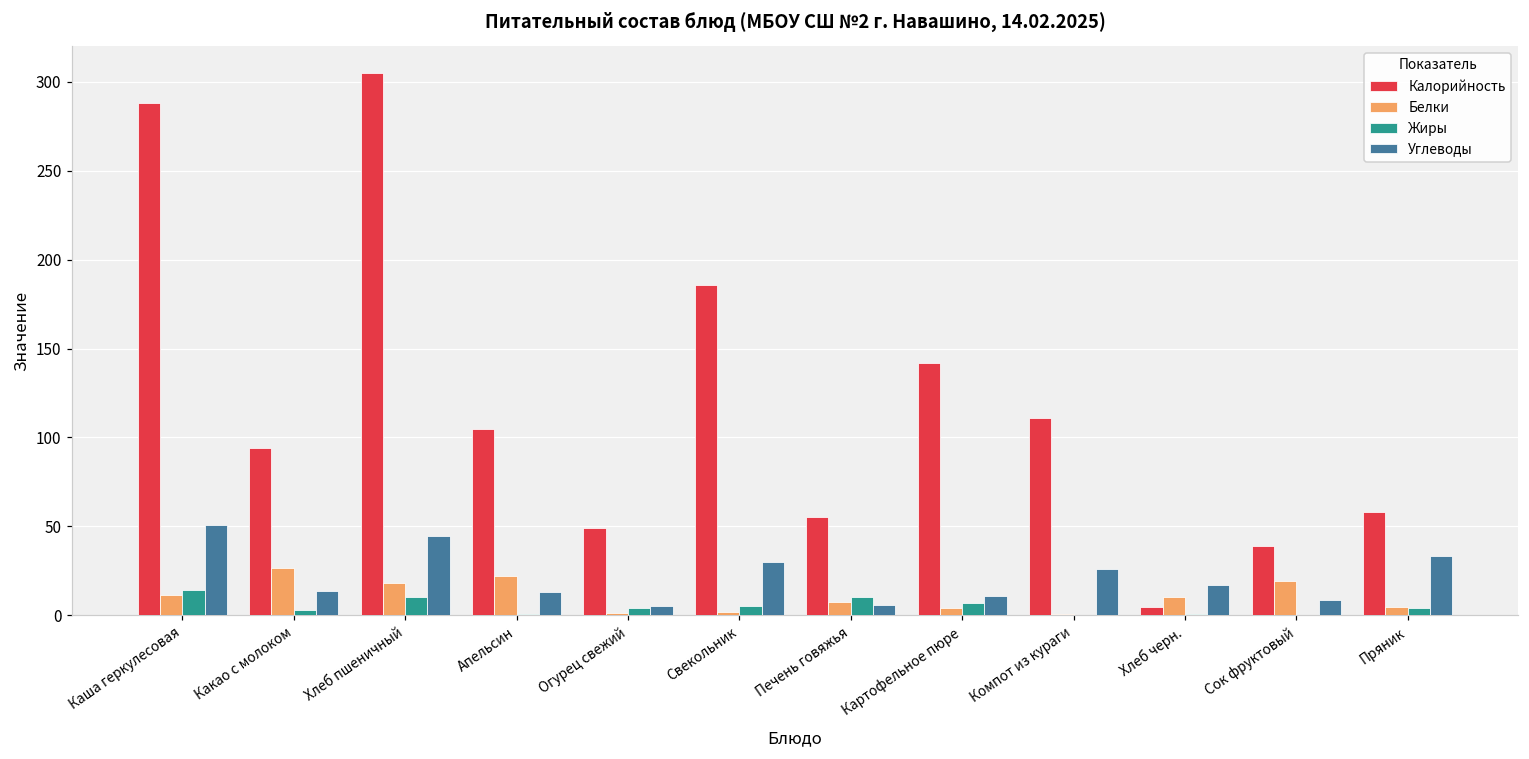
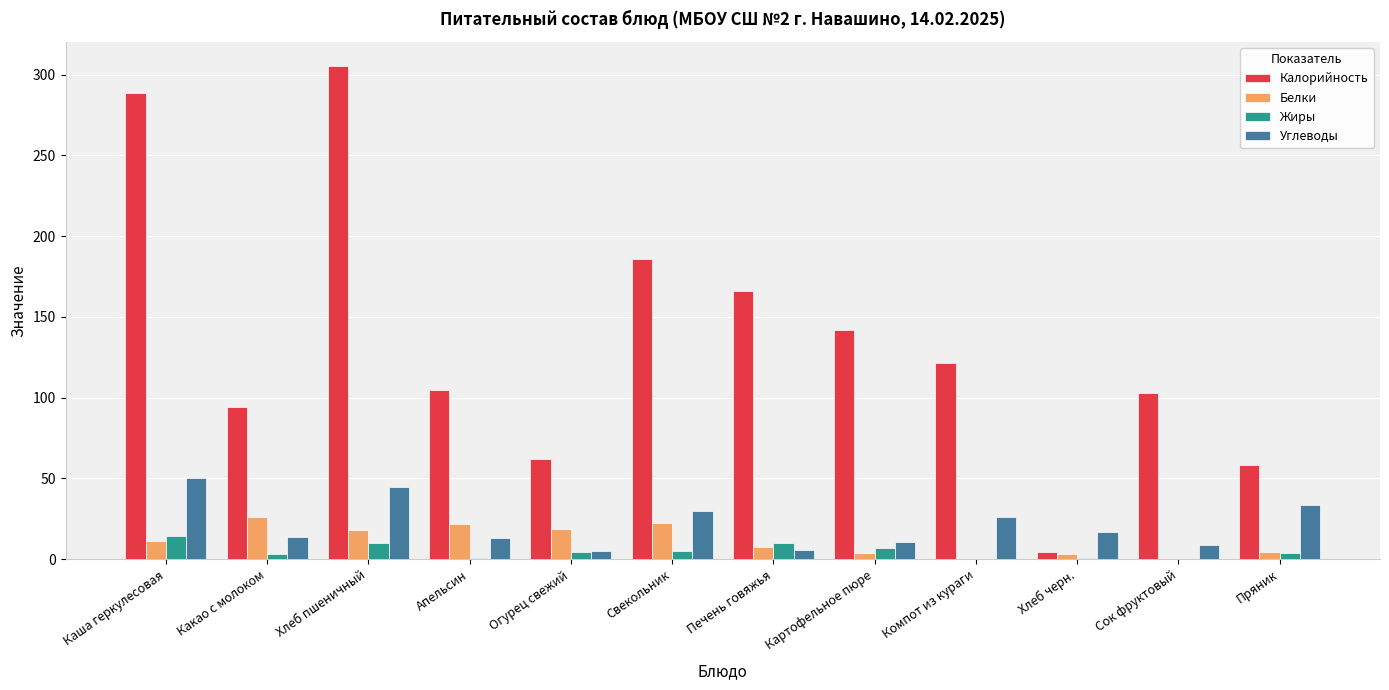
Калорийность, Огурец свежий: 49 -> 62
Белки, Огурец свежий: 1 -> 19
Белки, Свекольник: 2 -> 22
Калорийность, Печень говяжья: 55 -> 166
Калорийность, Компот из кураги: 111 -> 121
Белки, Хлеб черн.: 10 -> 3
Калорийность, Сок фруктовый: 39 -> 103
Белки, Сок фруктовый: 19 -> 1
